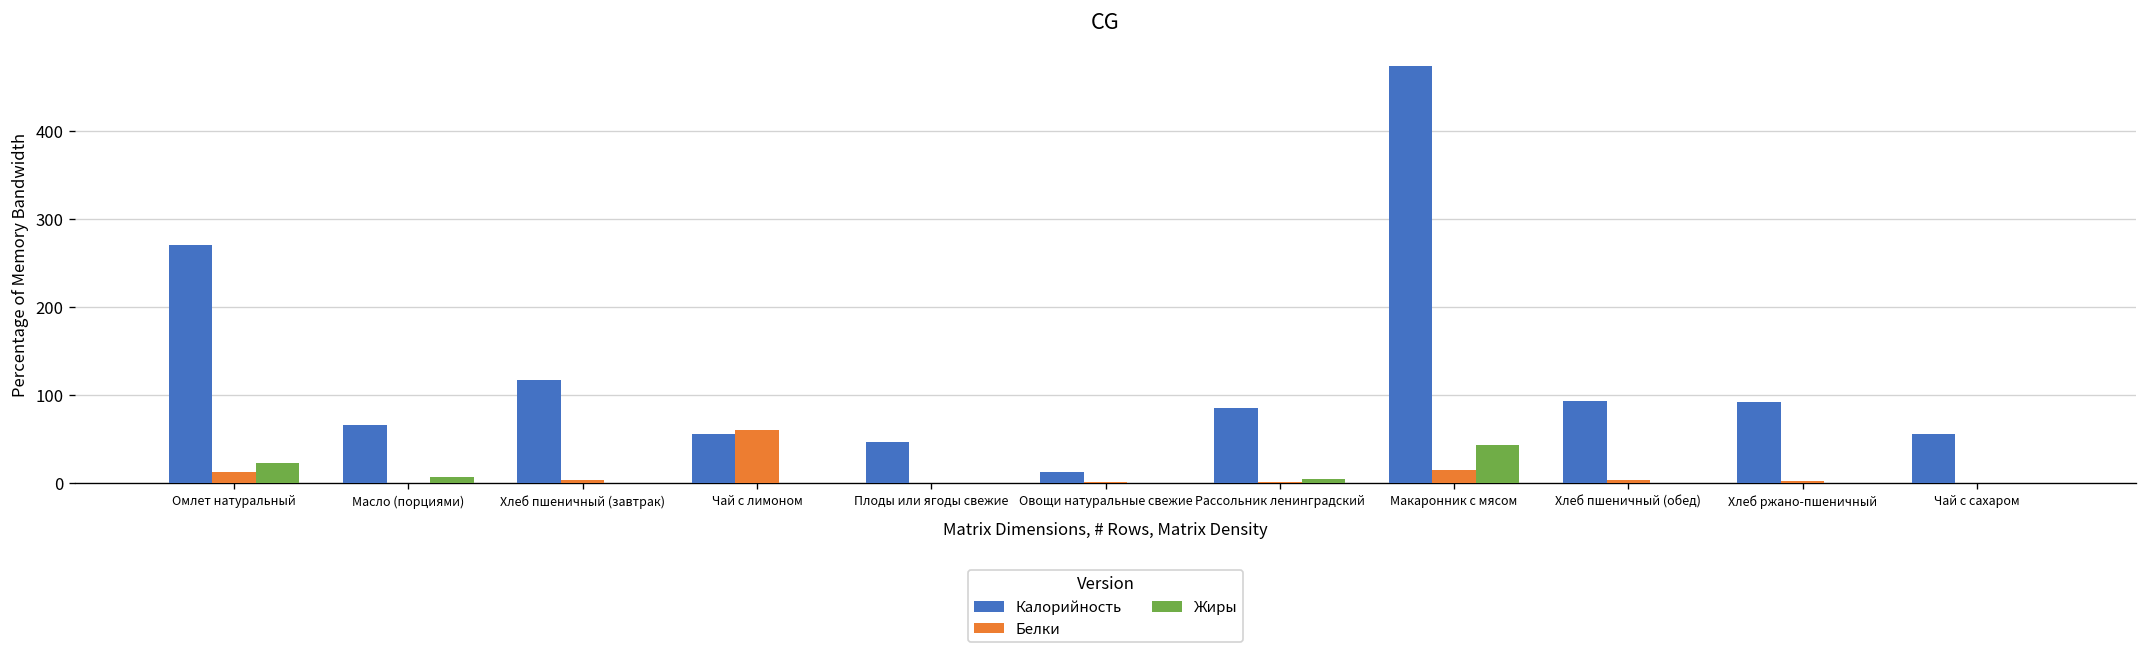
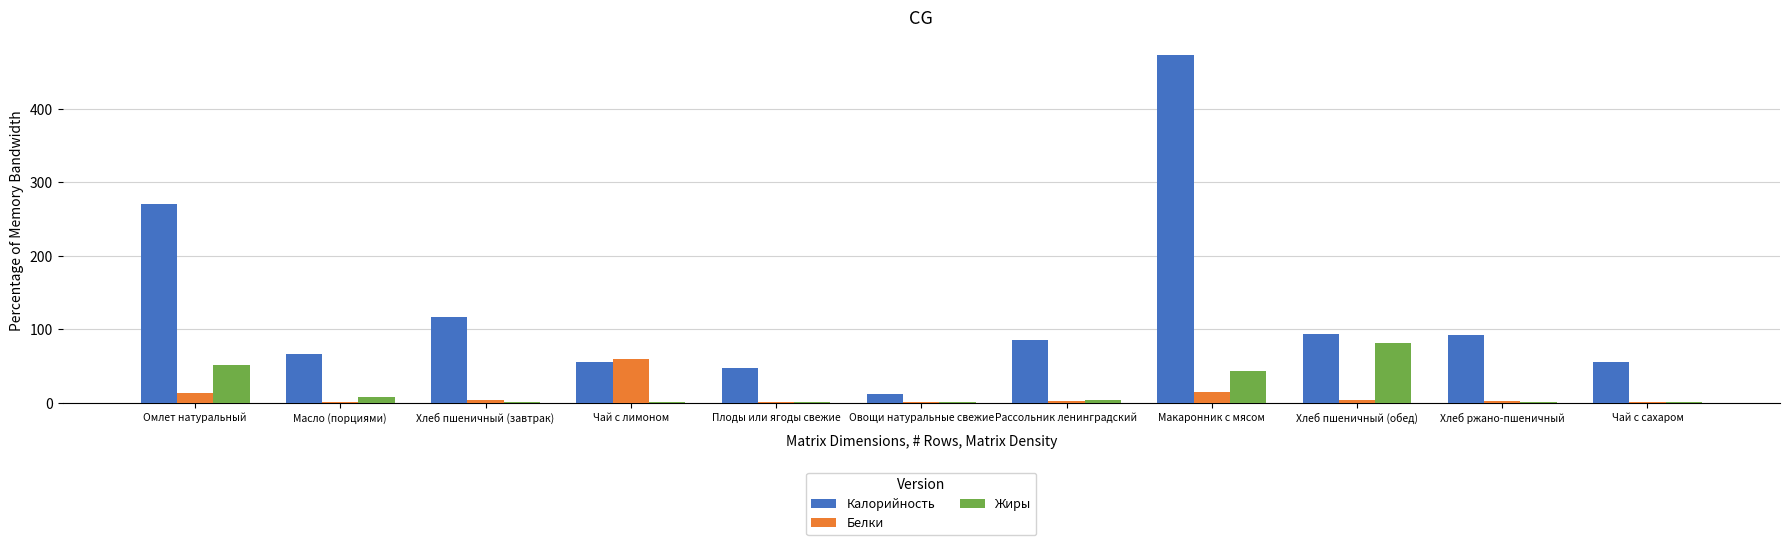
Жиры, Омлет натуральный: 20 -> 50
Жиры, Хлеб пшеничный (обед): 0 -> 80
